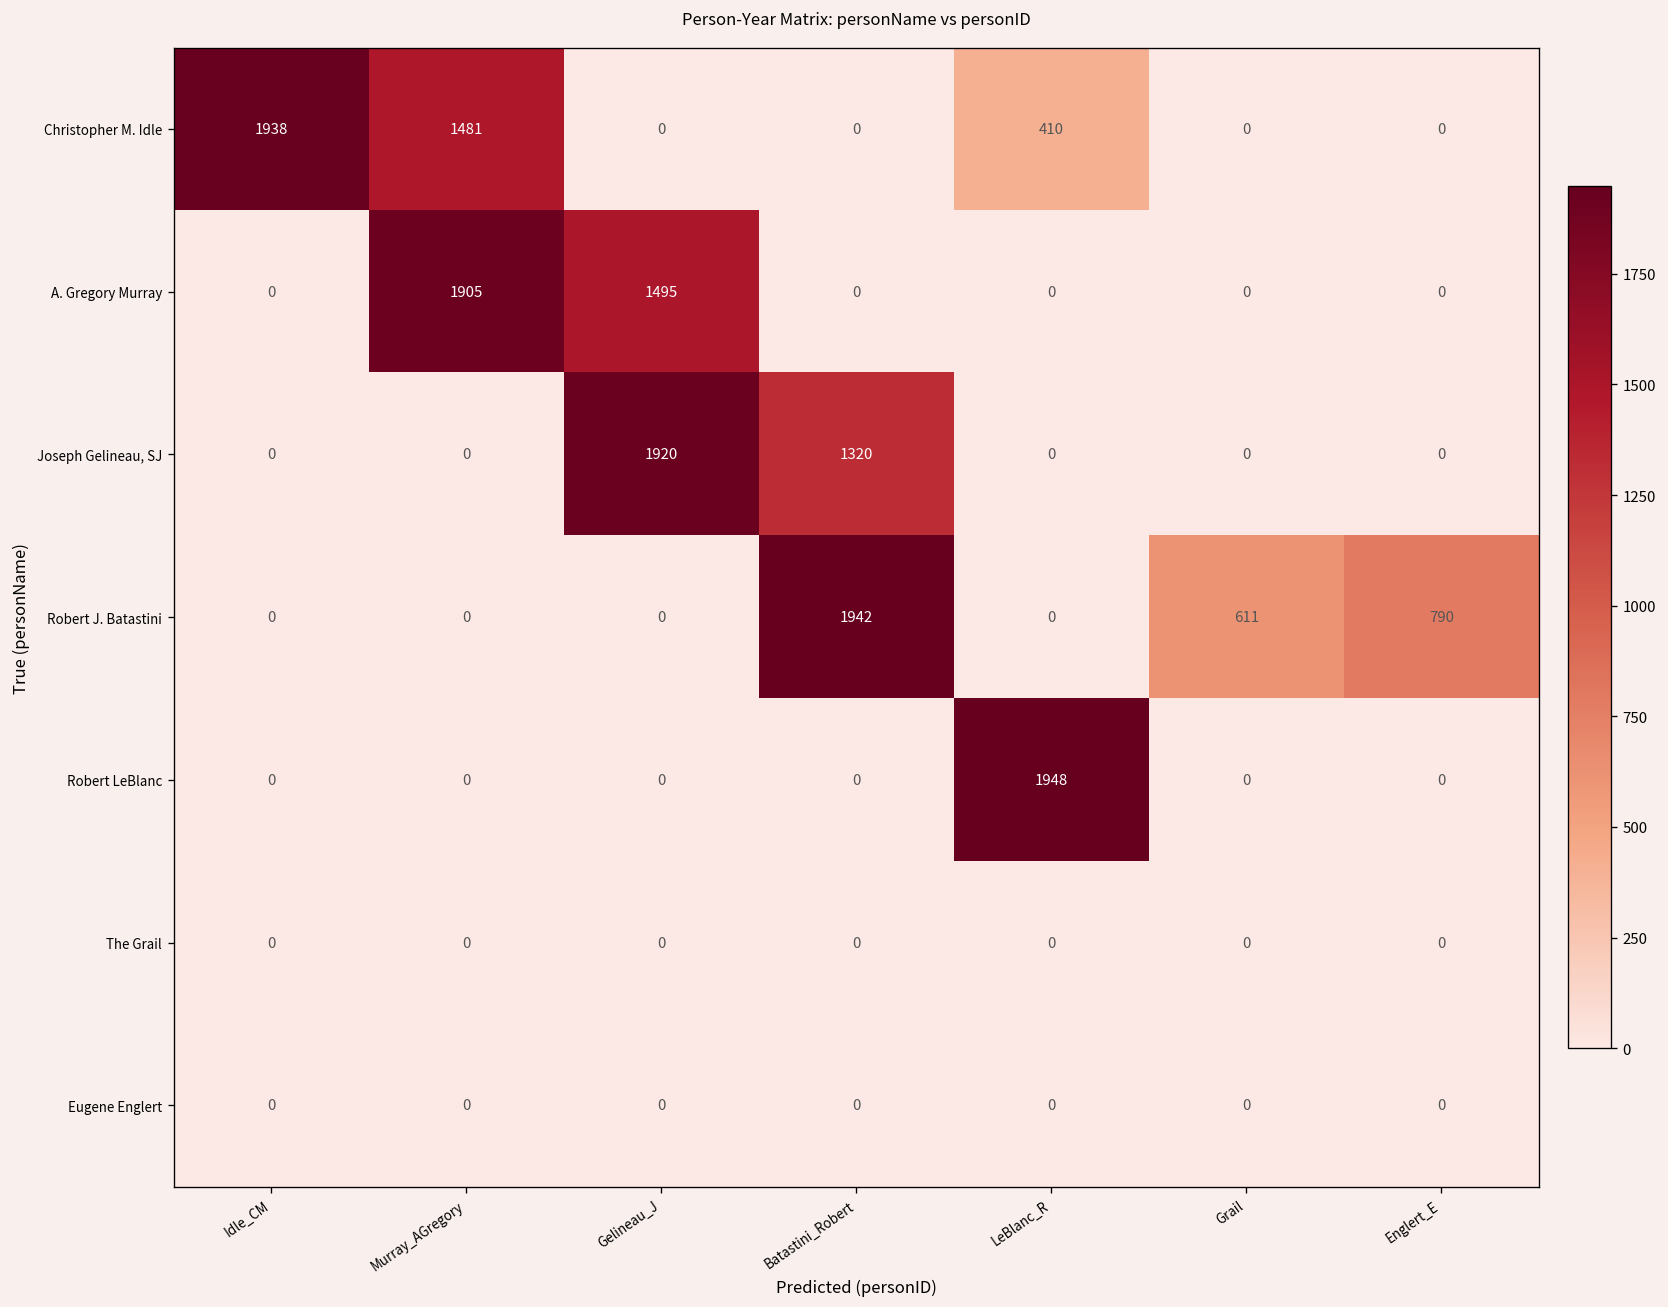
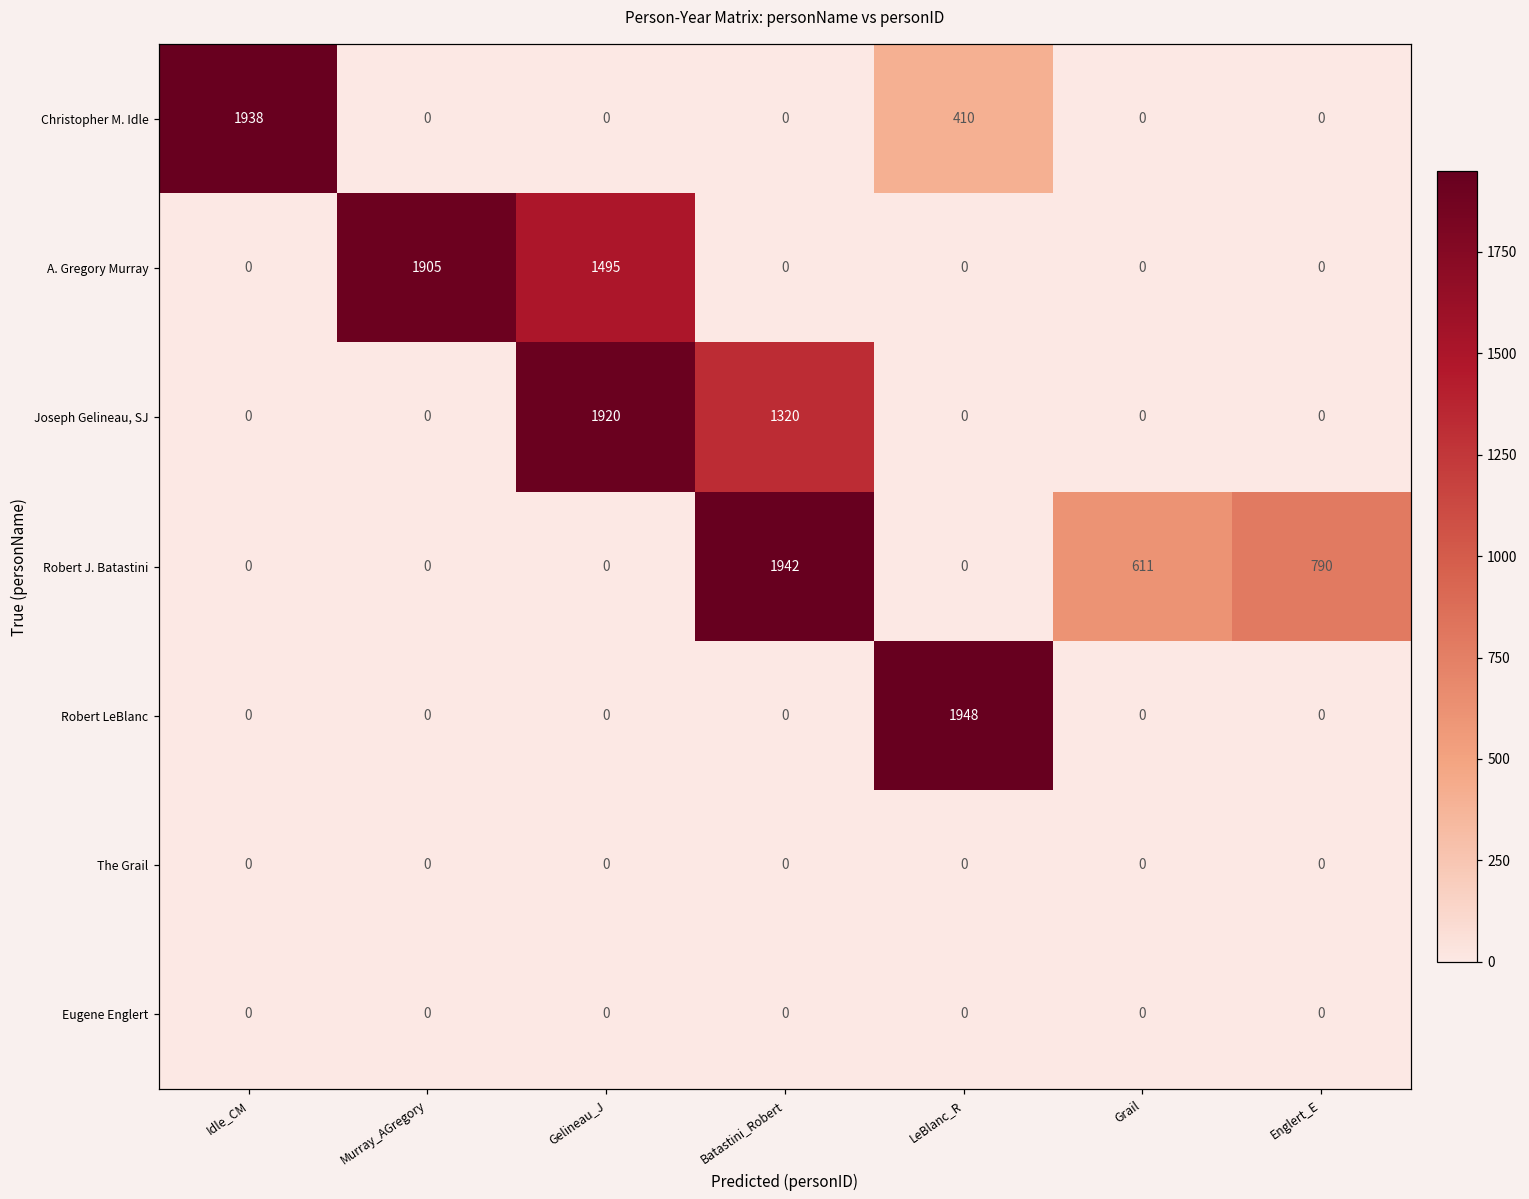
Christopher M. Idle, Murray_AGregory: 1481 -> 0
